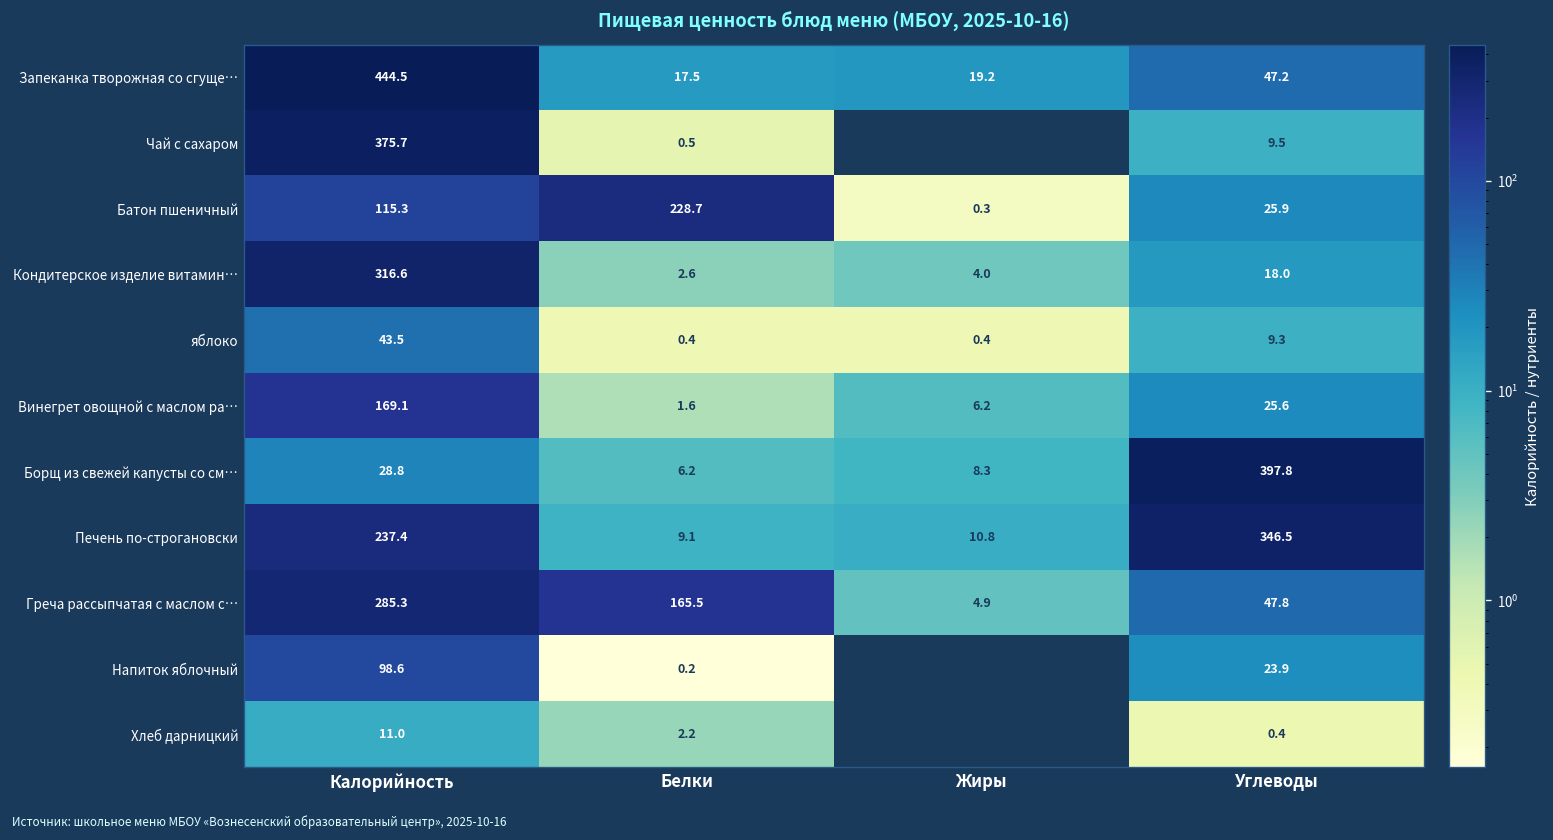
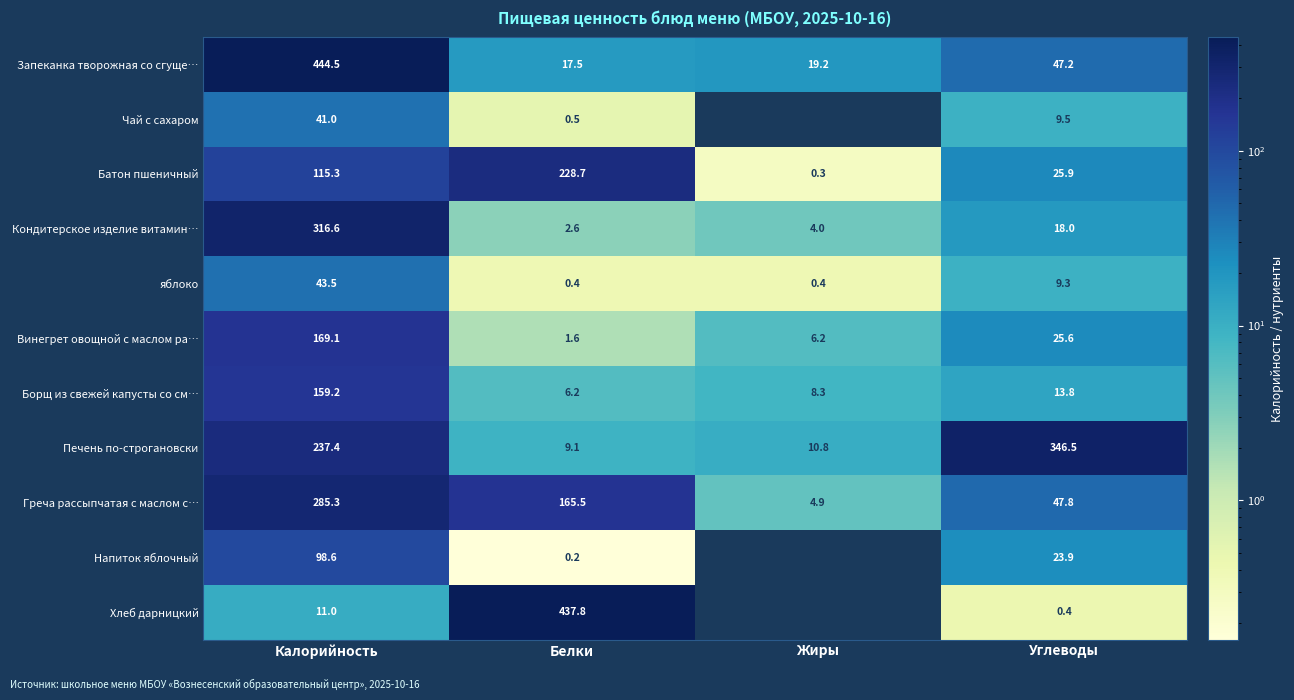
Чай с сахаром, Калорийность: 375.7 -> 41.0
Борщ из свежей капусты со см…, Калорийность: 28.8 -> 159.2
Борщ из свежей капусты со см…, Углеводы: 397.8 -> 13.8
Хлеб дарницкий, Белки: 2.2 -> 437.8
